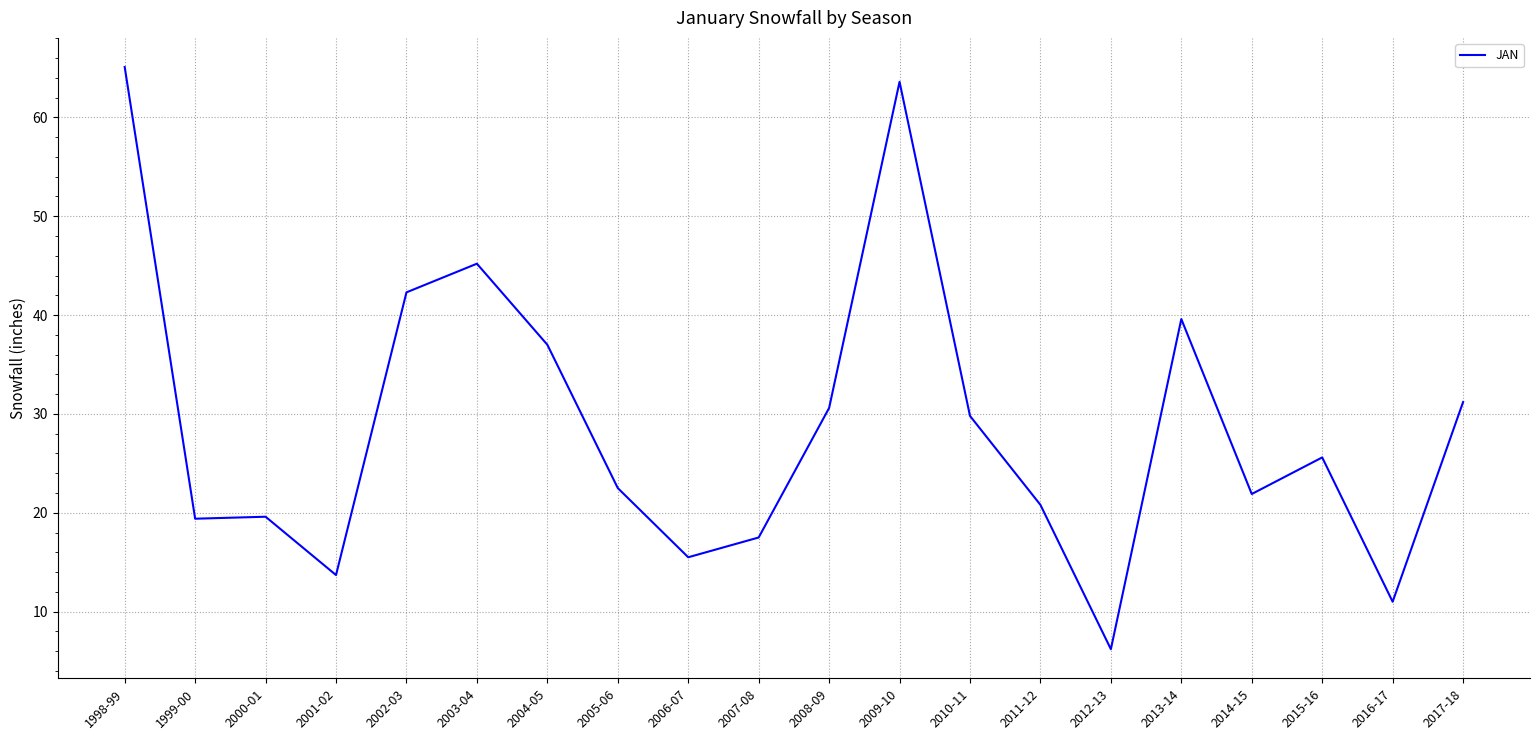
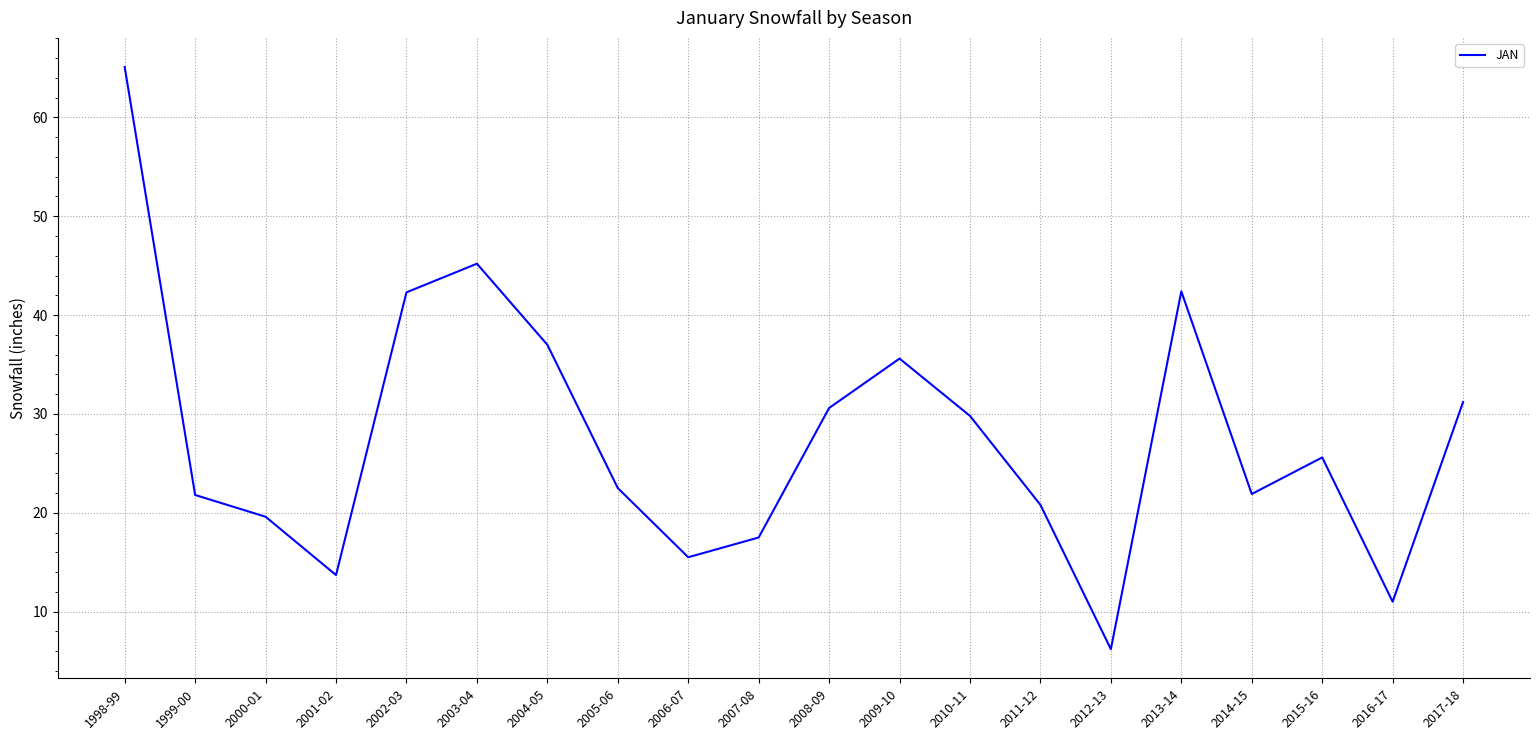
1999-00: 19 -> 22
2009-10: 64 -> 36
2013-14: 40 -> 42
